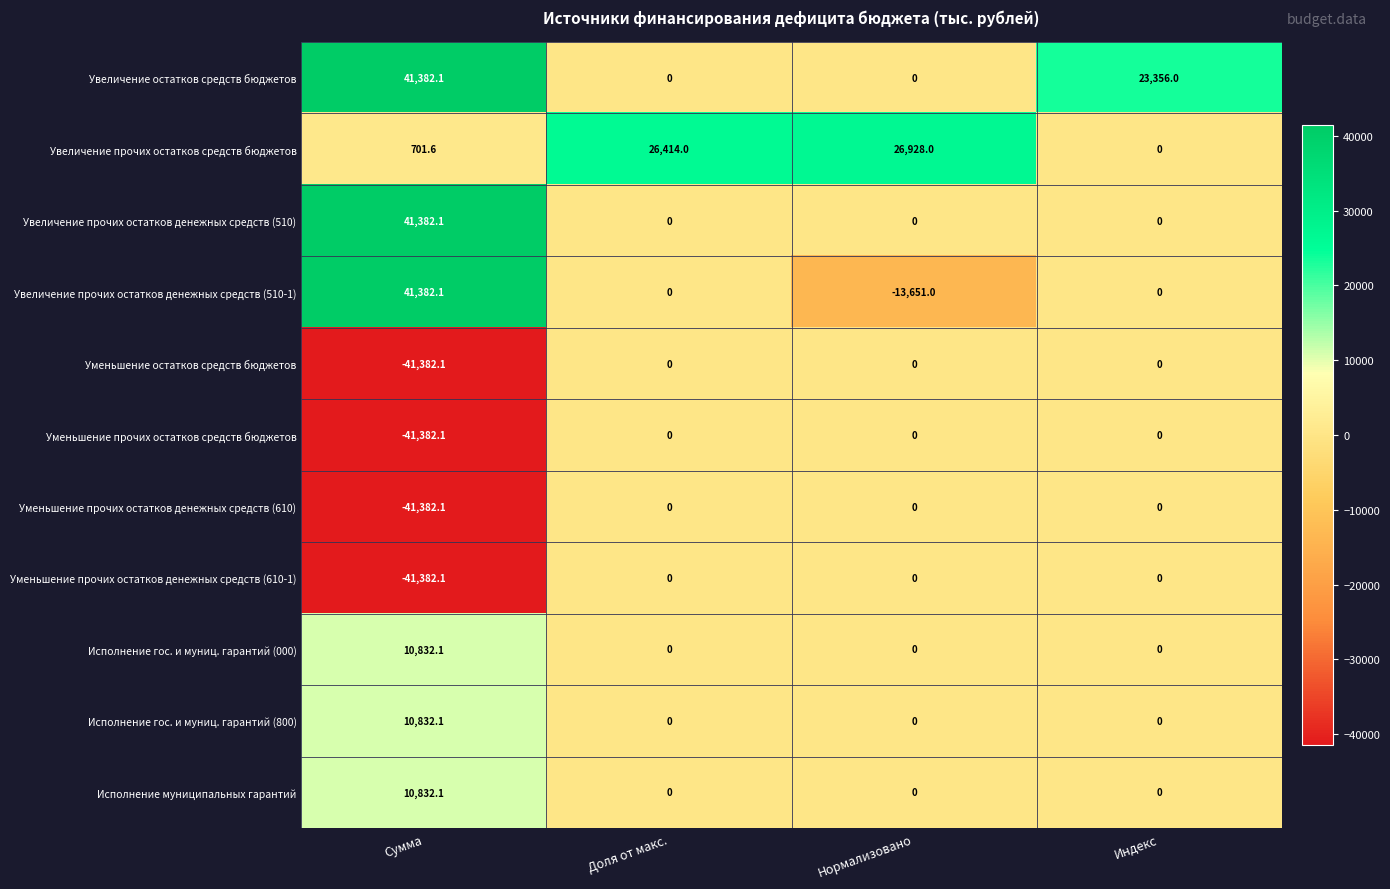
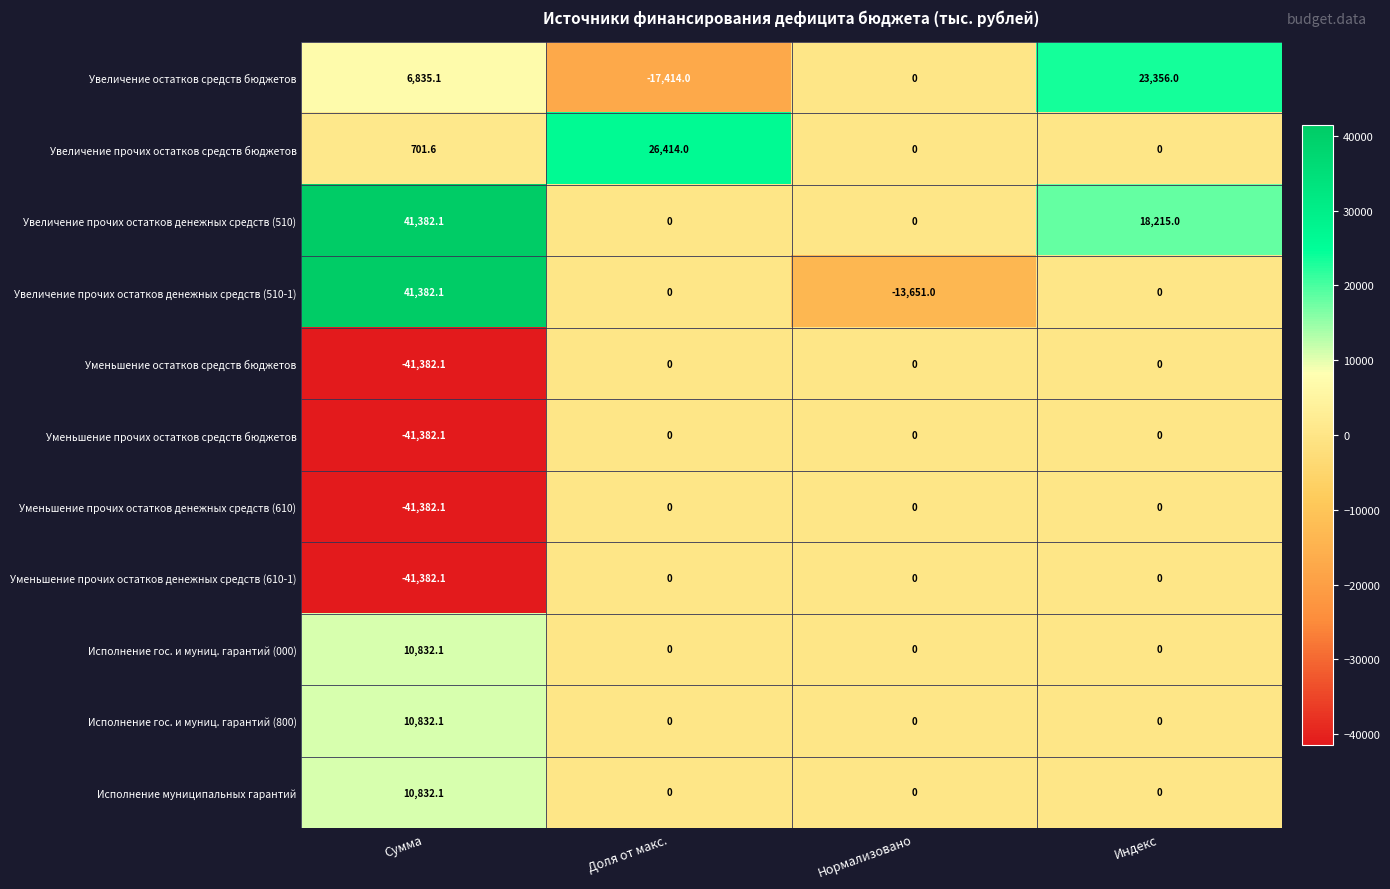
Увеличение остатков средств бюджетов, Сумма: 41,382.1 -> 6,835.1
Увеличение остатков средств бюджетов, Доля от макс.: 0 -> -17,414.0
Увеличение прочих остатков средств бюджетов, Нормализовано: 26,928.0 -> 0
Увеличение прочих остатков денежных средств (510), Индекс: 0 -> 18,215.0
